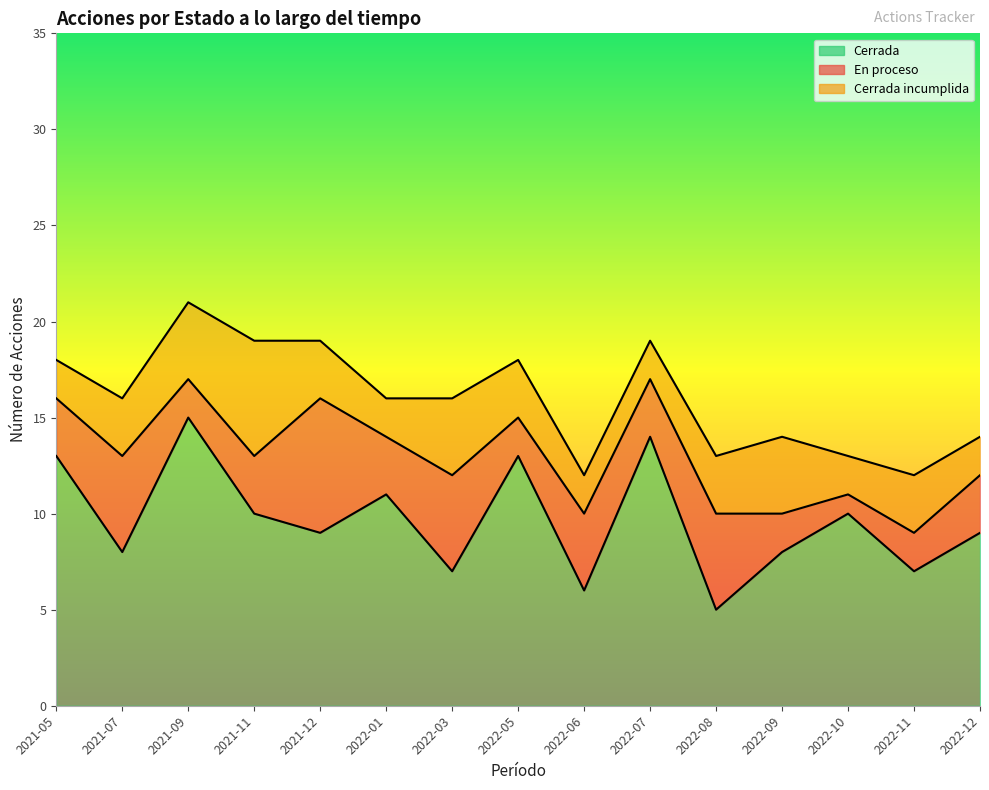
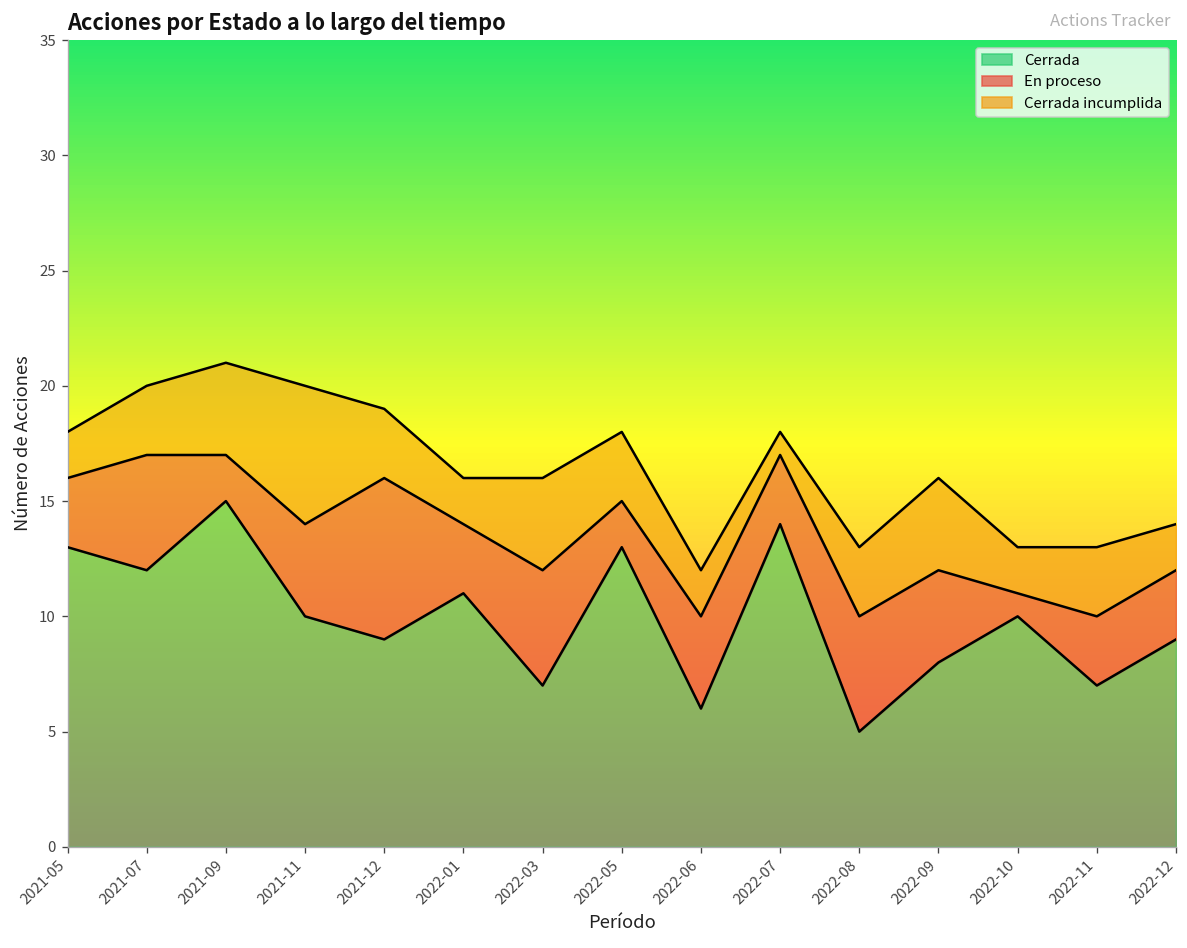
Cerrada, 2021-07: 8 -> 12
En proceso, 2021-11: 3 -> 4
Cerrada incumplida, 2022-07: 2 -> 1
En proceso, 2022-09: 2 -> 4
En proceso, 2022-11: 2 -> 3
